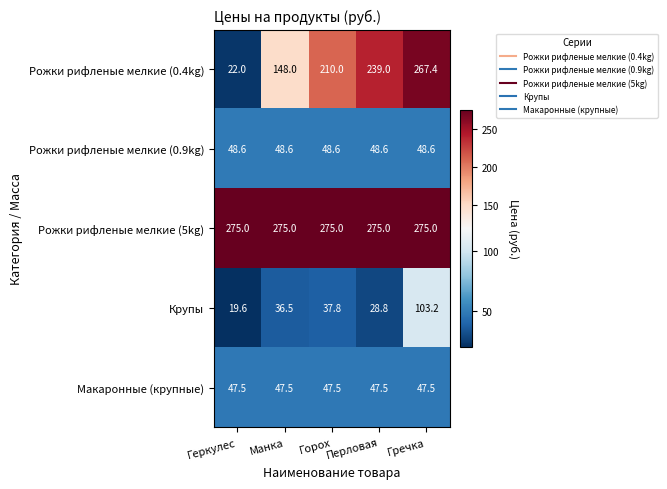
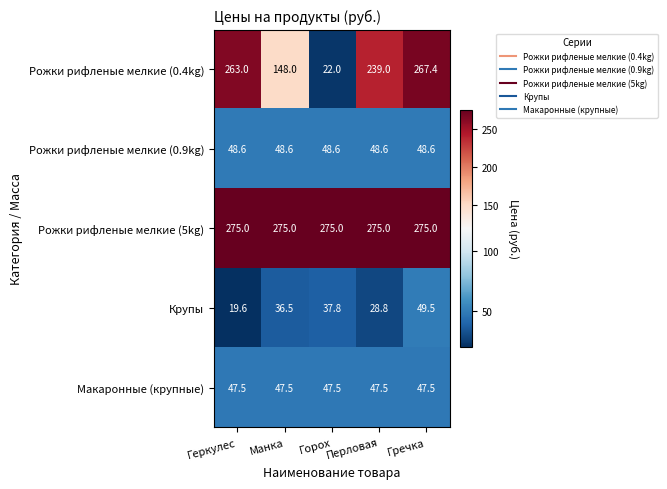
Рожки рифленые мелкие (0.4kg), Геркулес: 22.0 -> 263.0
Рожки рифленые мелкие (0.4kg), Горох: 210.0 -> 22.0
Крупы, Гречка: 103.2 -> 49.5
